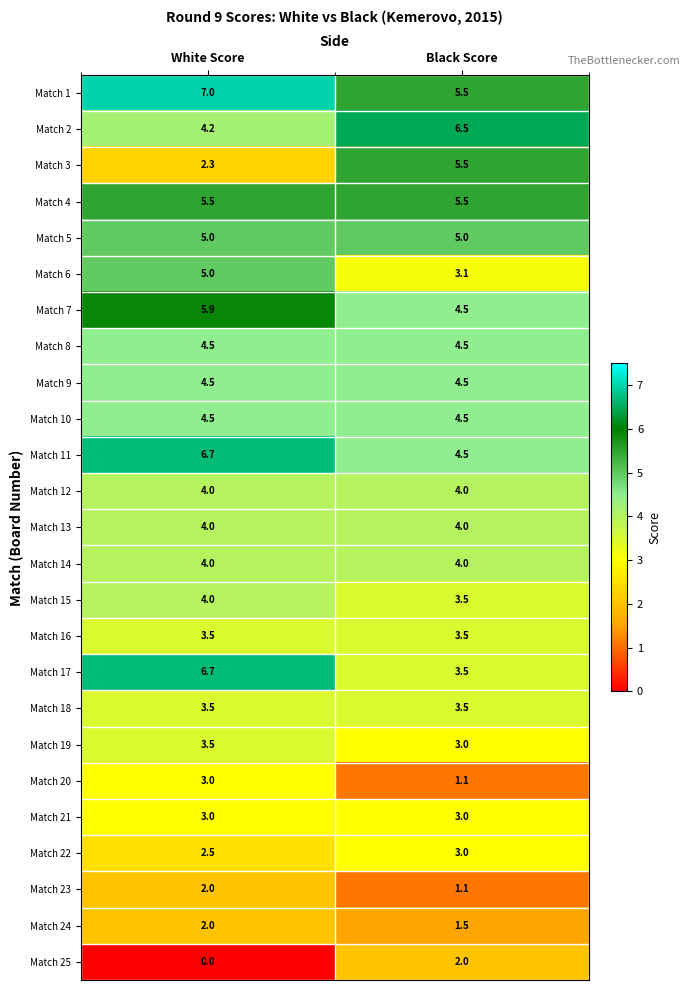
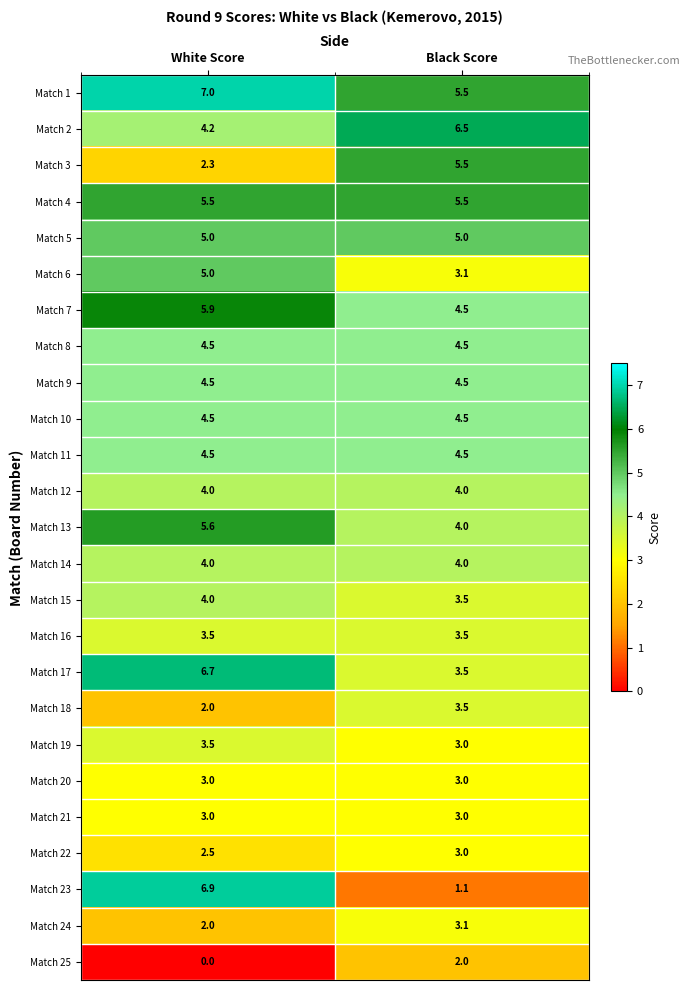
Match 11, White Score: 6.7 -> 4.5
Match 13, White Score: 4.0 -> 5.6
Match 18, White Score: 3.5 -> 2.0
Match 20, Black Score: 1.1 -> 3.0
Match 23, White Score: 2.0 -> 6.9
Match 24, Black Score: 1.5 -> 3.1
